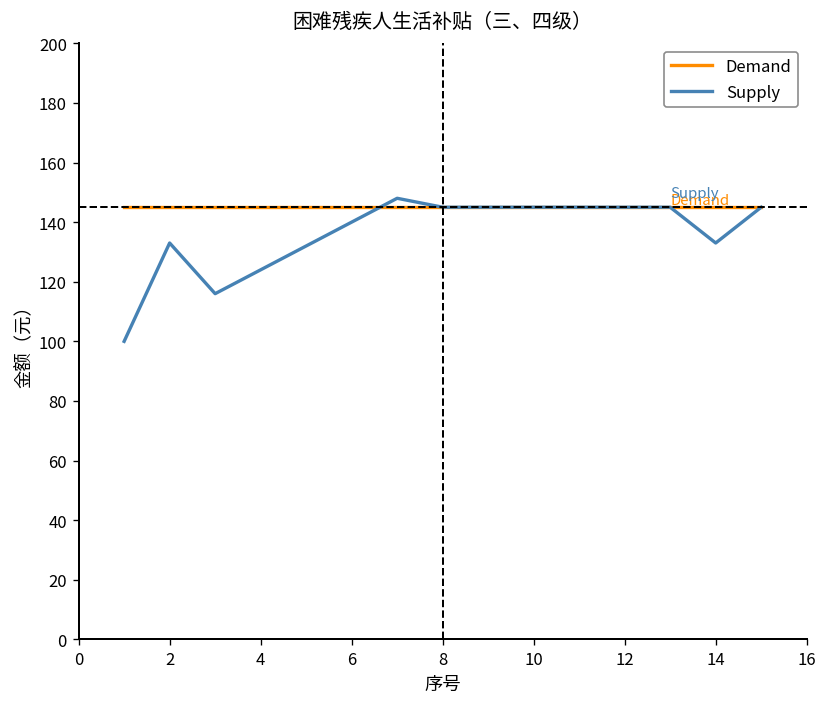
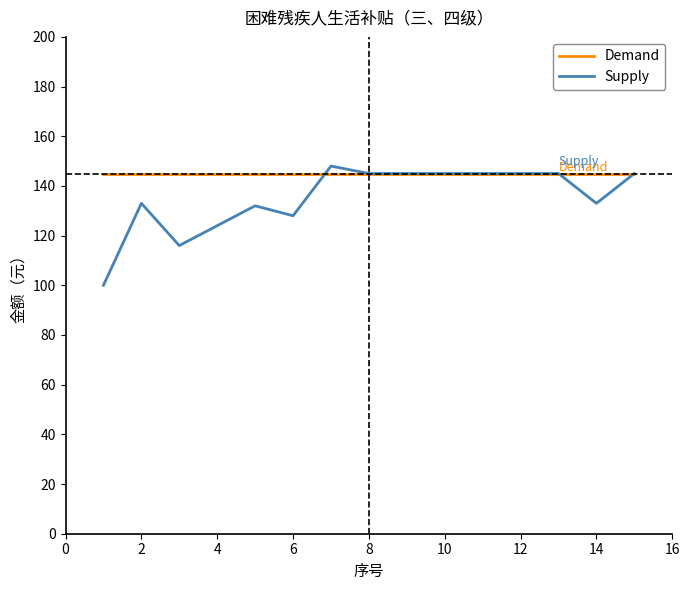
Supply, 6: 140 -> 128
